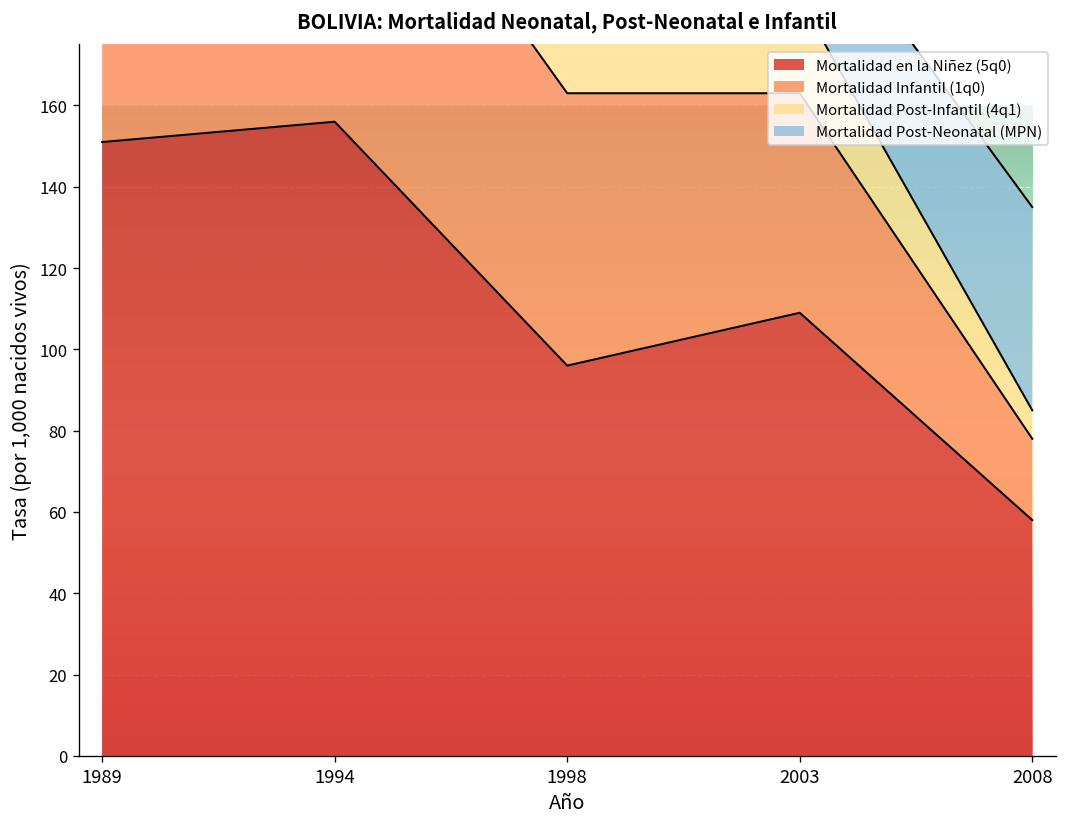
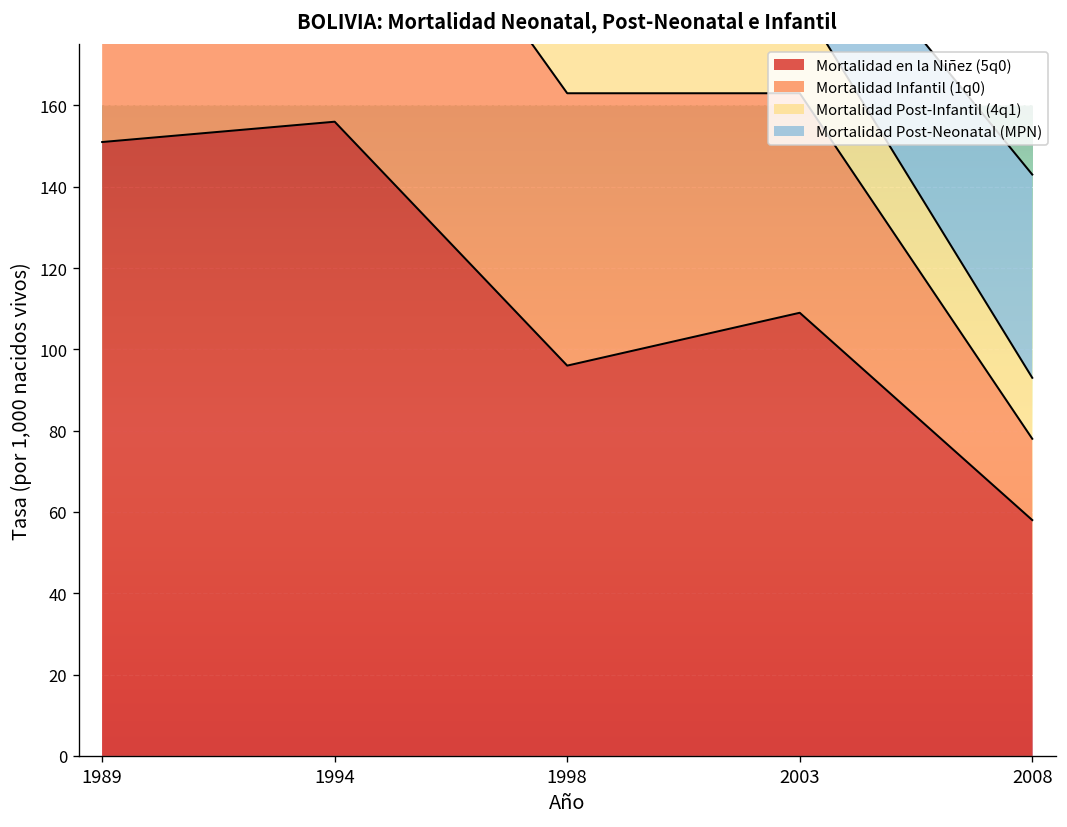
Mortalidad Post-Infantil (4q1), 2008: 7 -> 15
